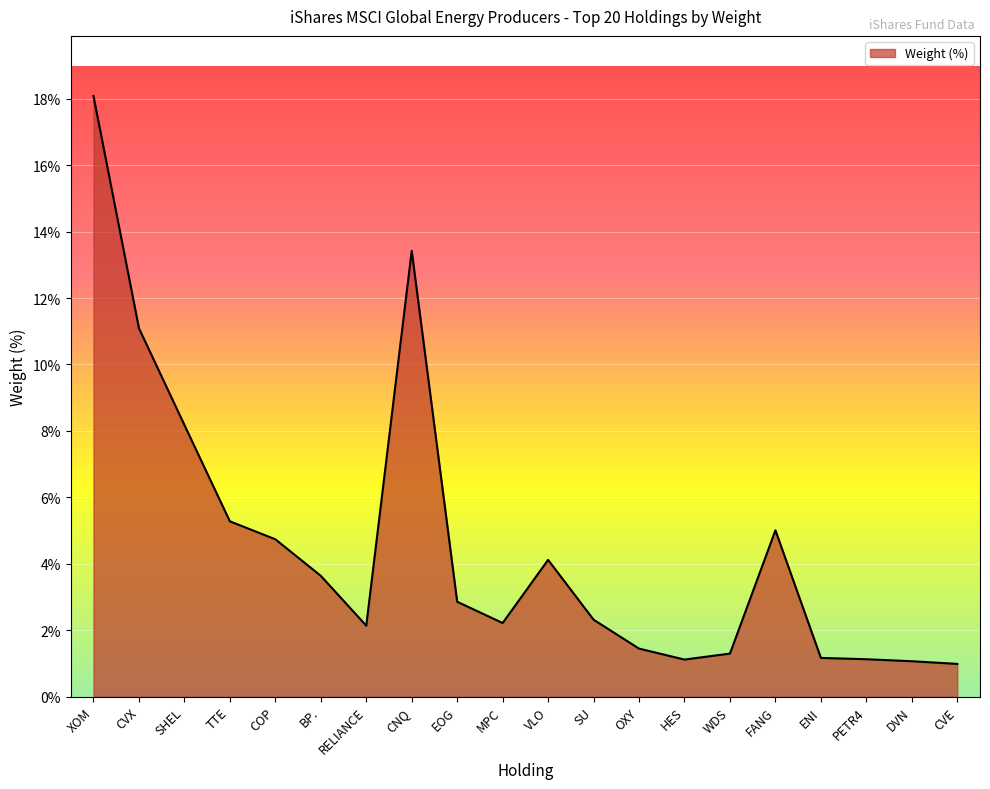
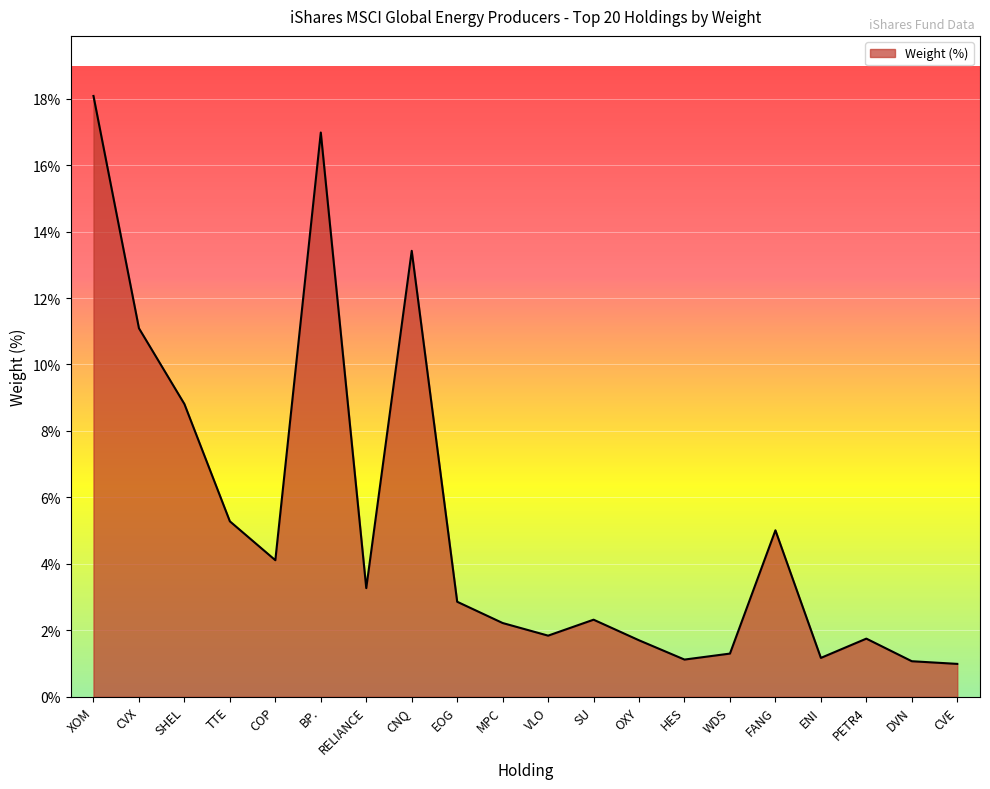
SHEL: 8.2% -> 8.8%
COP: 4.7% -> 4.1%
BP.: 3.6% -> 17.0%
RELIANCE: 2.1% -> 3.3%
VLO: 4.1% -> 1.8%
OXY: 1.5% -> 1.7%
PETR4: 1.1% -> 1.8%
